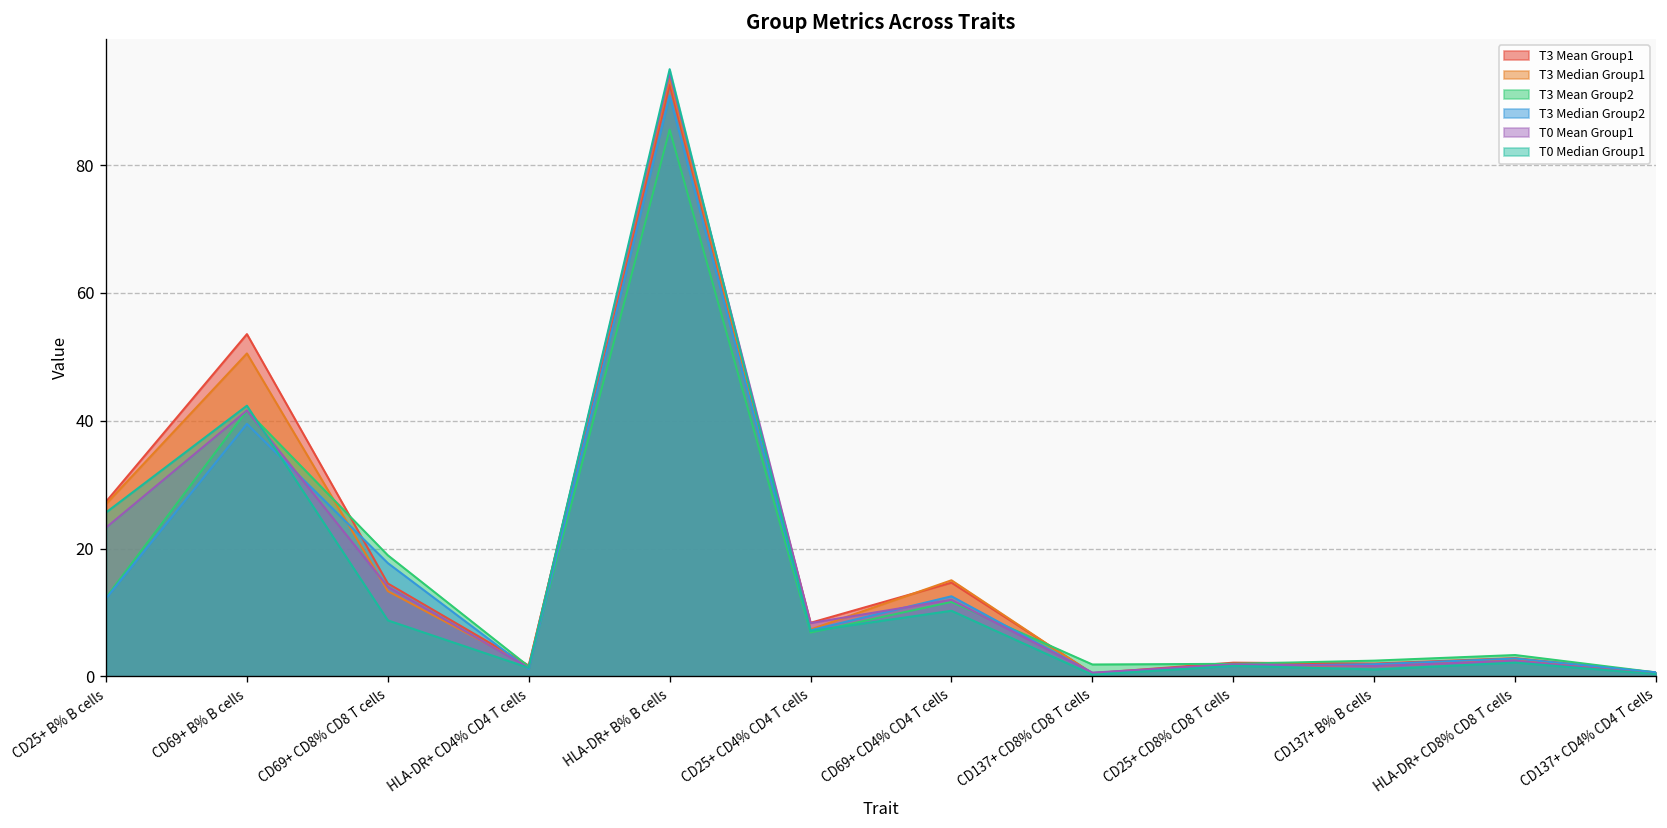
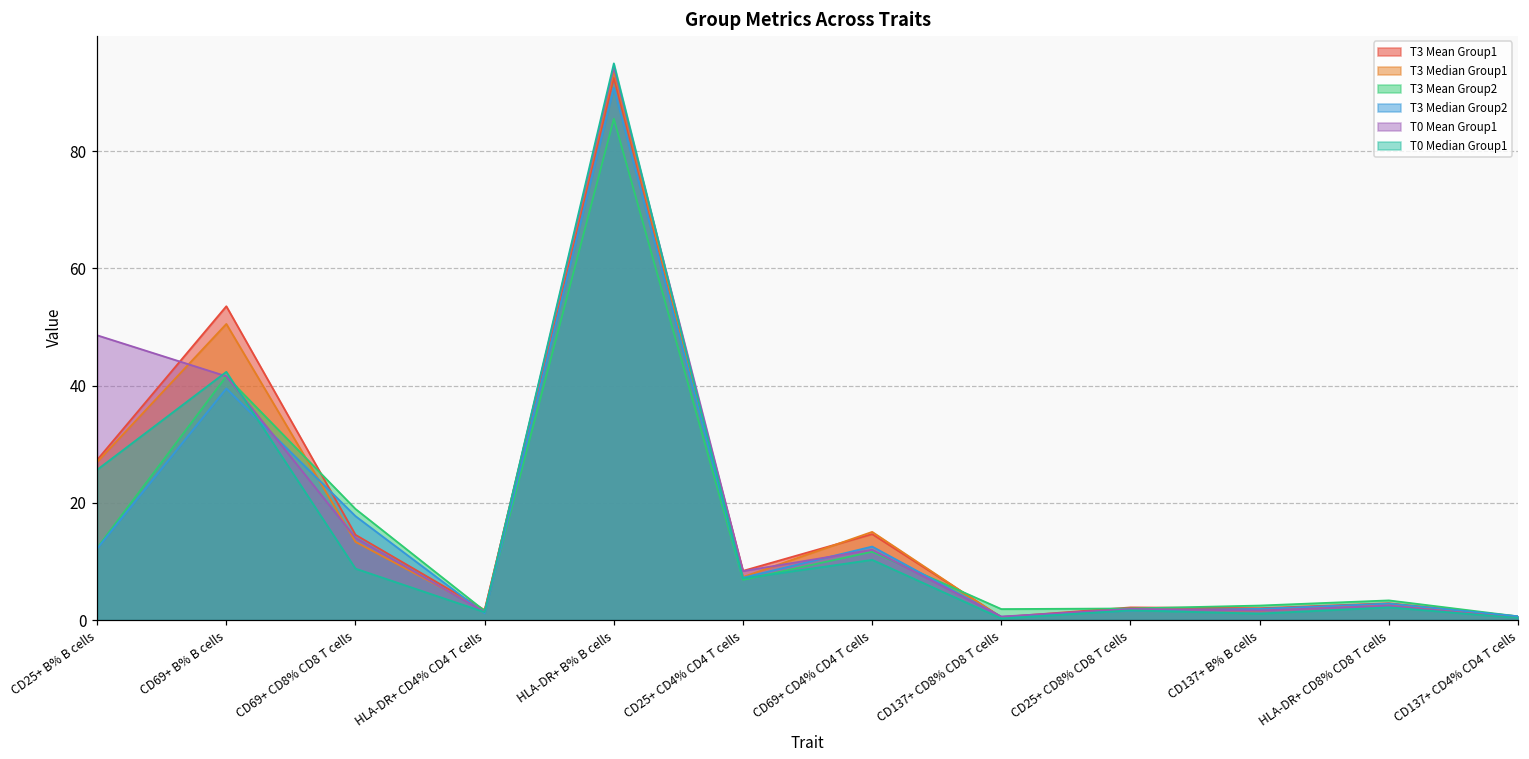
T0 Mean Group1, CD25+ B% B cells: 23 -> 49
